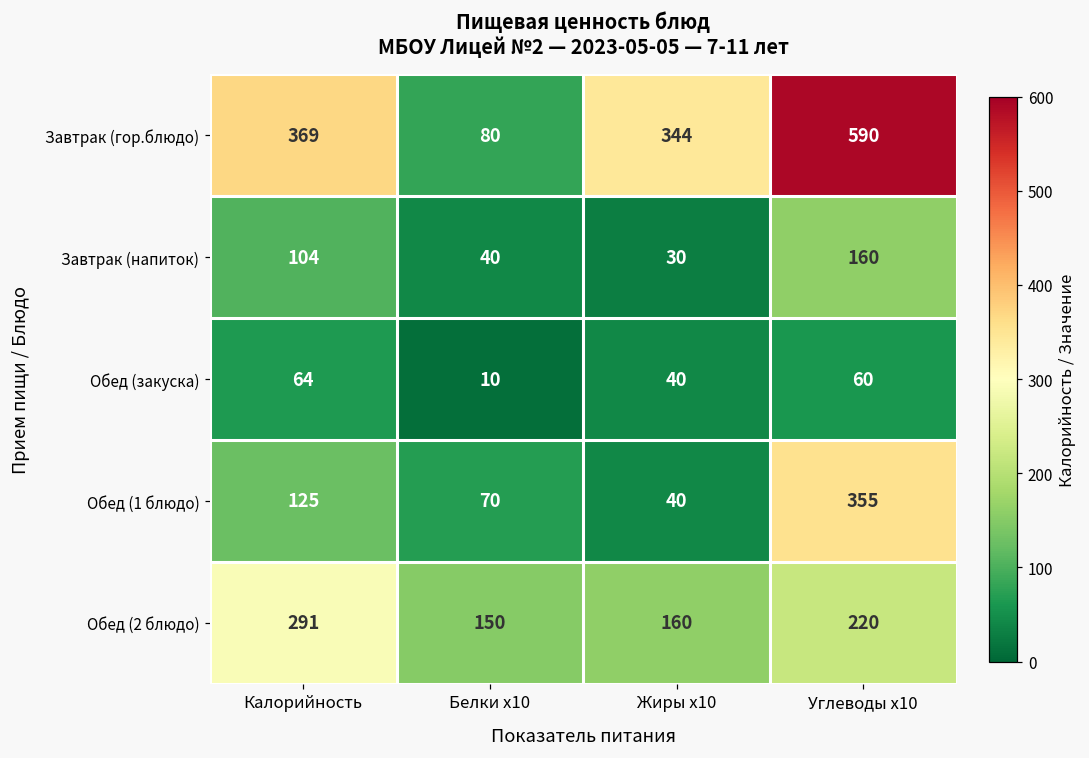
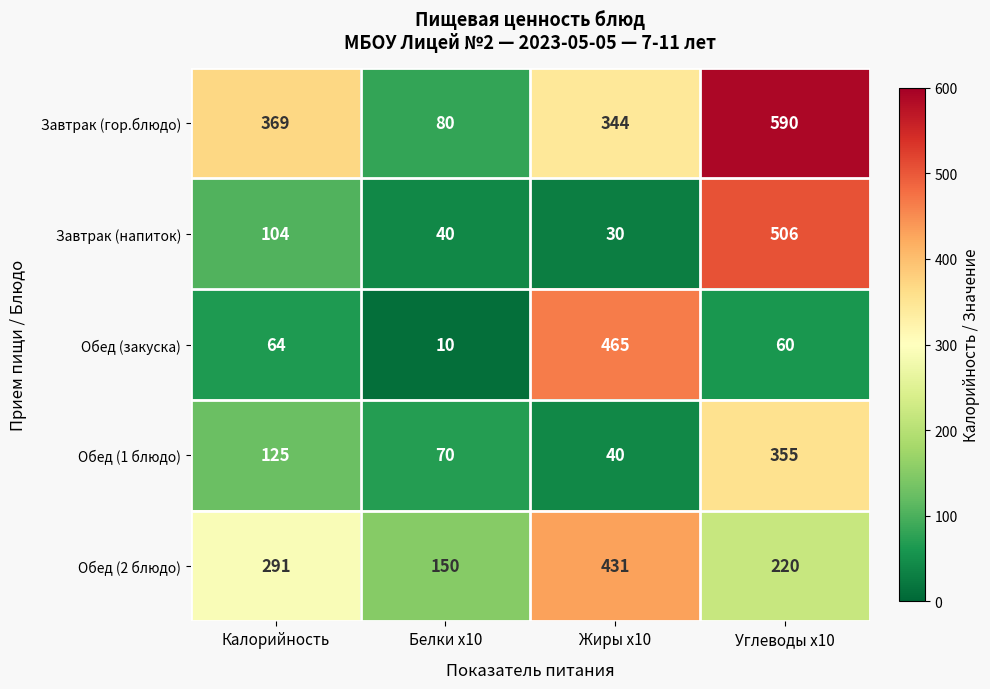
Завтрак (напиток), Углеводы x10: 160 -> 506
Обед (закуска), Жиры x10: 40 -> 465
Обед (2 блюдо), Жиры x10: 160 -> 431
